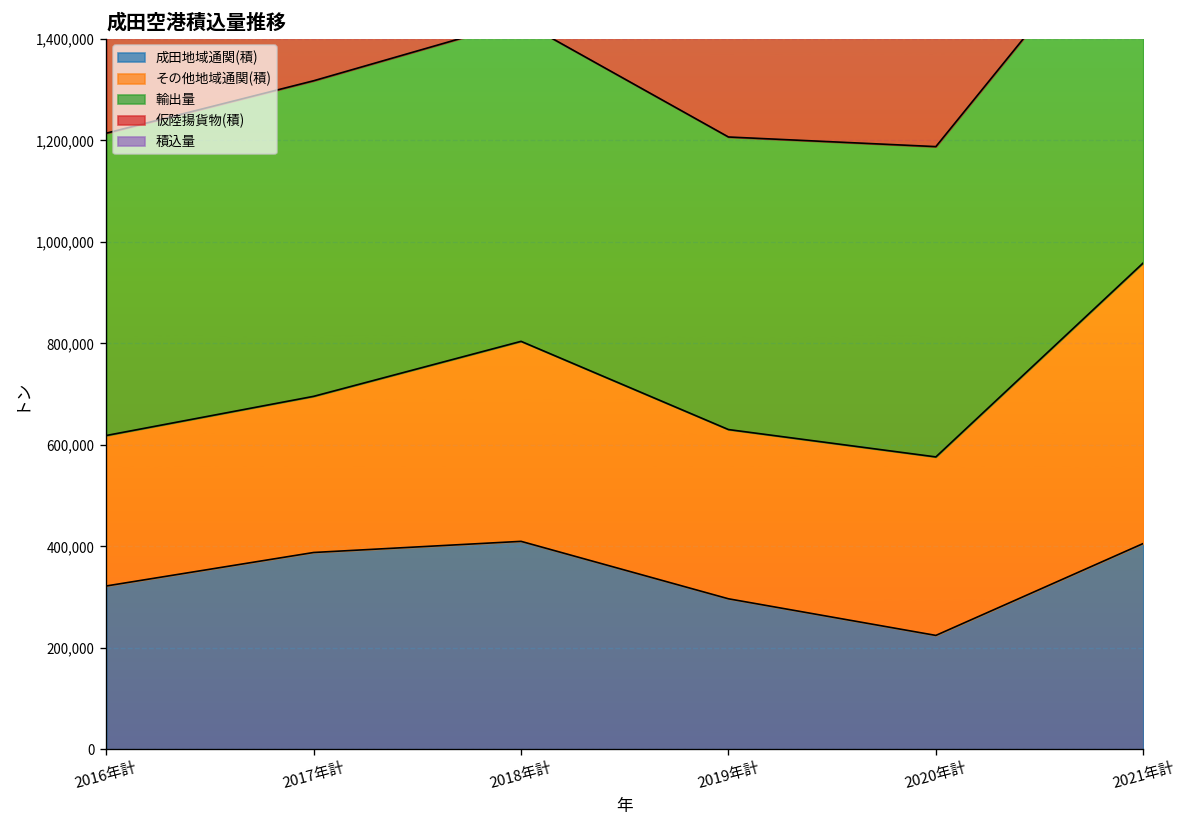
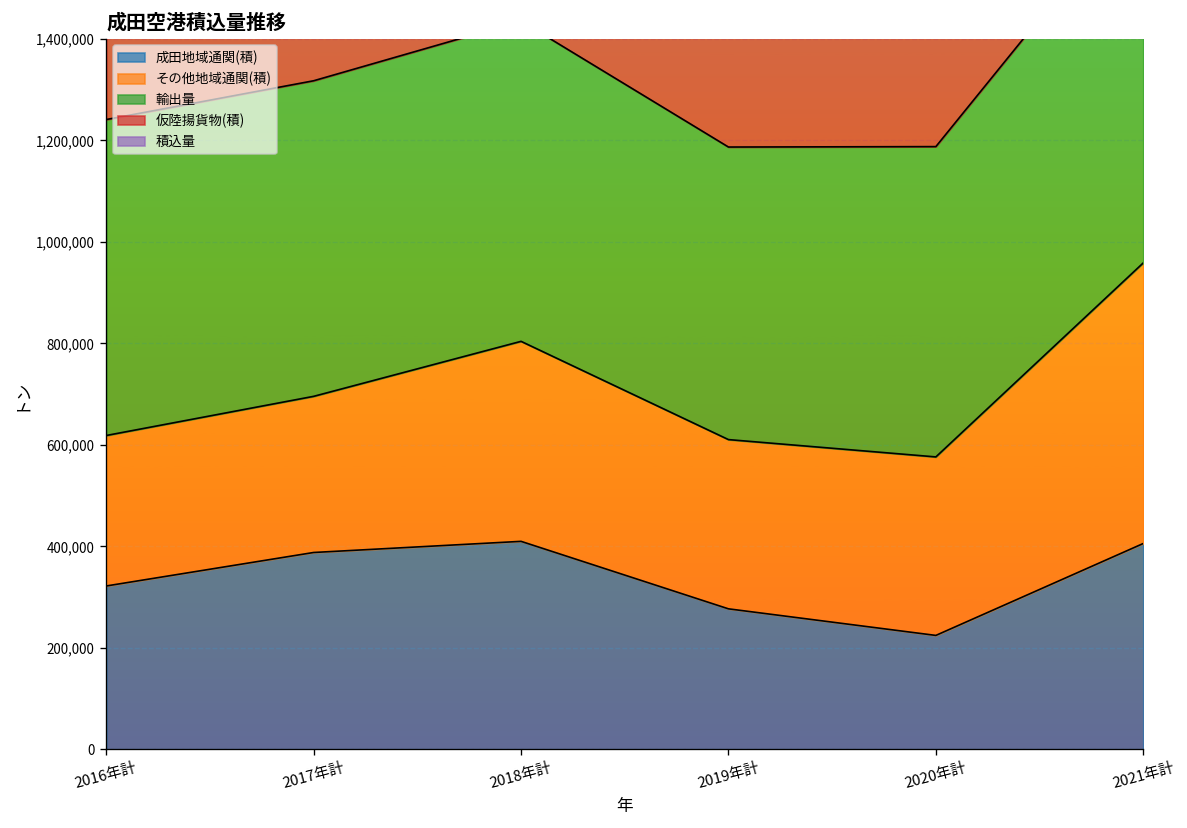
輸出量, 2016年計: 600,000 -> 620,000
成田地域通関(積), 2019年計: 300,000 -> 280,000
